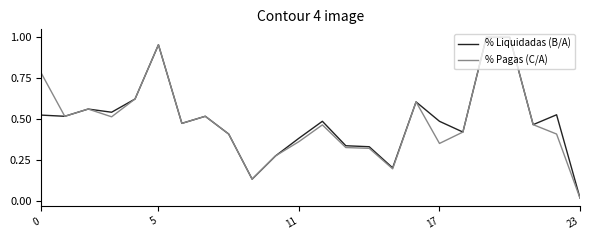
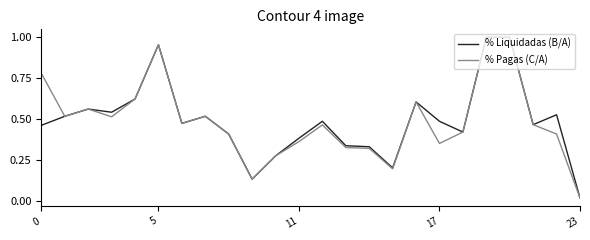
% Liquidadas (B/A), 0: 0.53 -> 0.46
